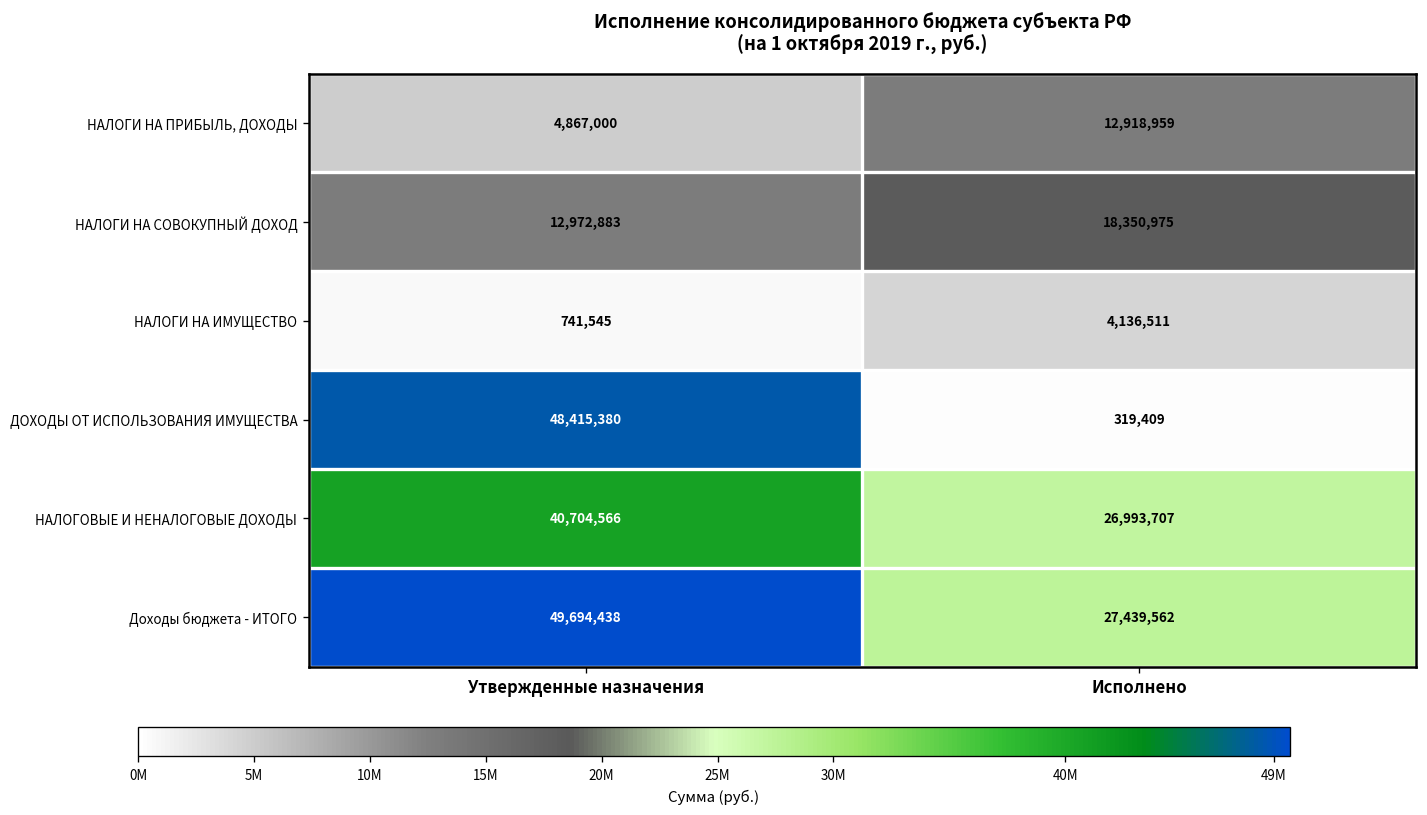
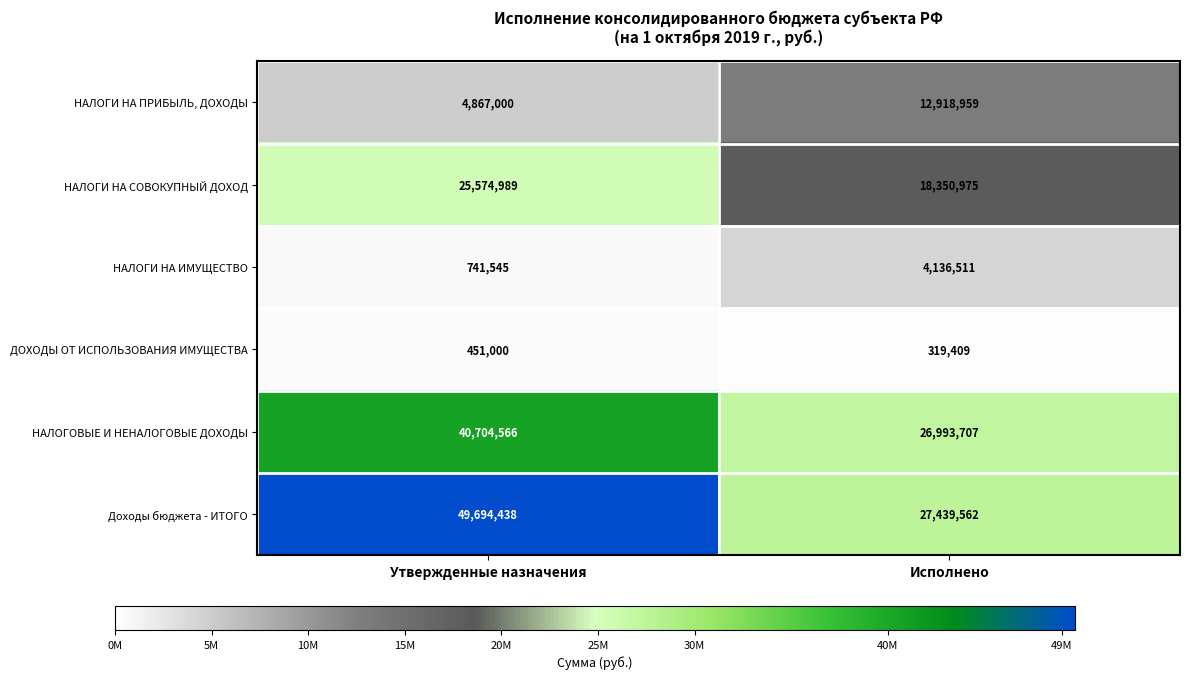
НАЛОГИ НА СОВОКУПНЫЙ ДОХОД, Утвержденные назначения: 12,972,883 -> 25,574,989
ДОХОДЫ ОТ ИСПОЛЬЗОВАНИЯ ИМУЩЕСТВА, Утвержденные назначения: 48,415,380 -> 451,000
